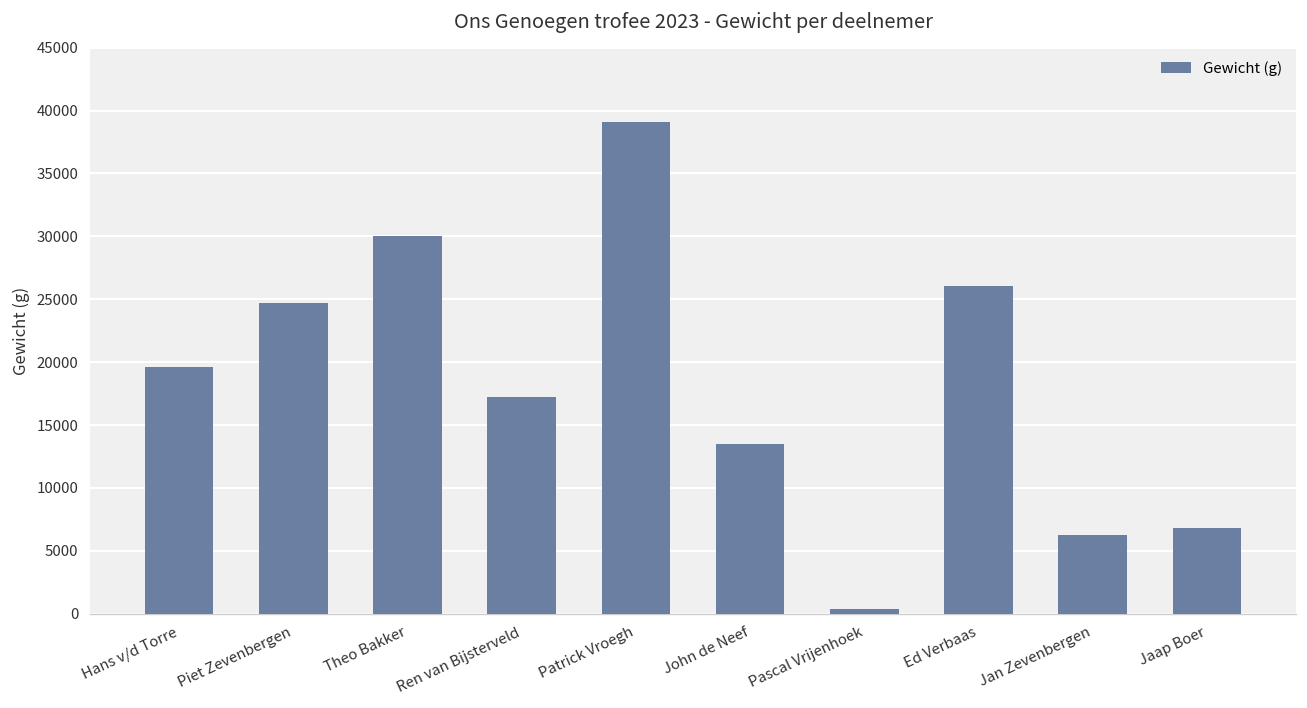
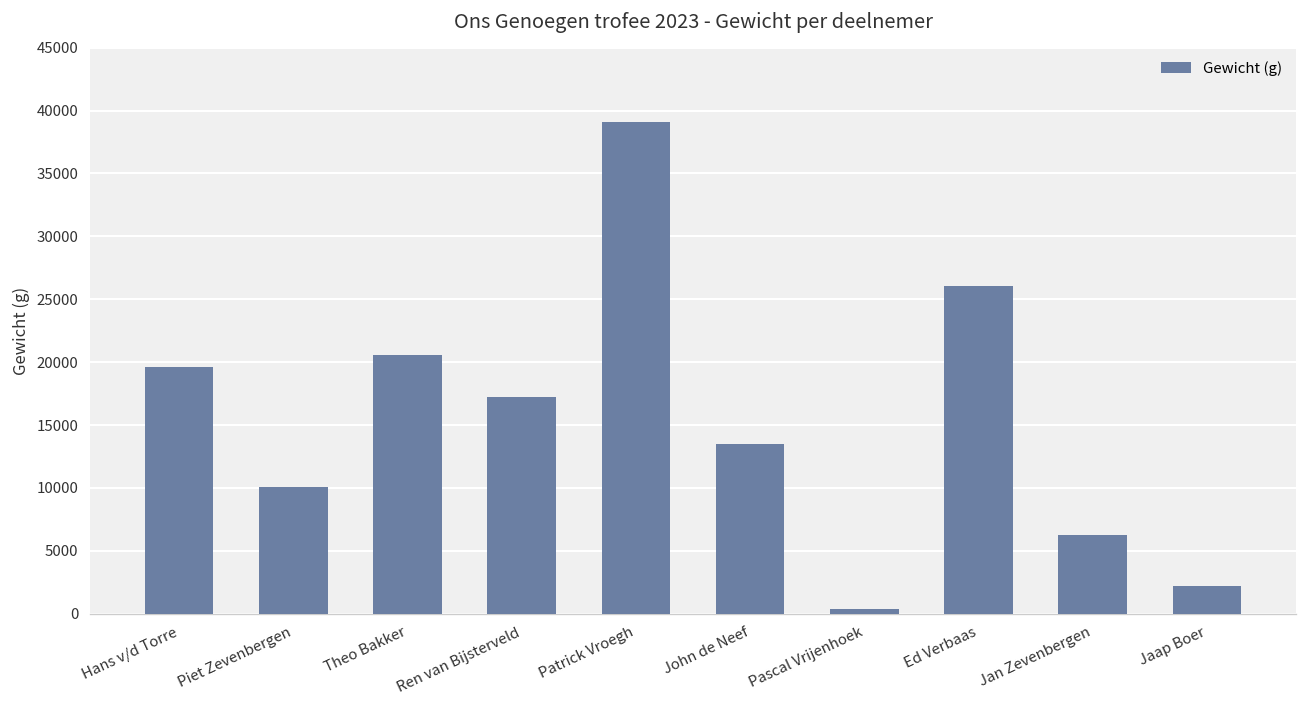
Piet Zevenbergen: 24700 -> 10100
Theo Bakker: 30100 -> 20600
Jaap Boer: 6900 -> 2200
